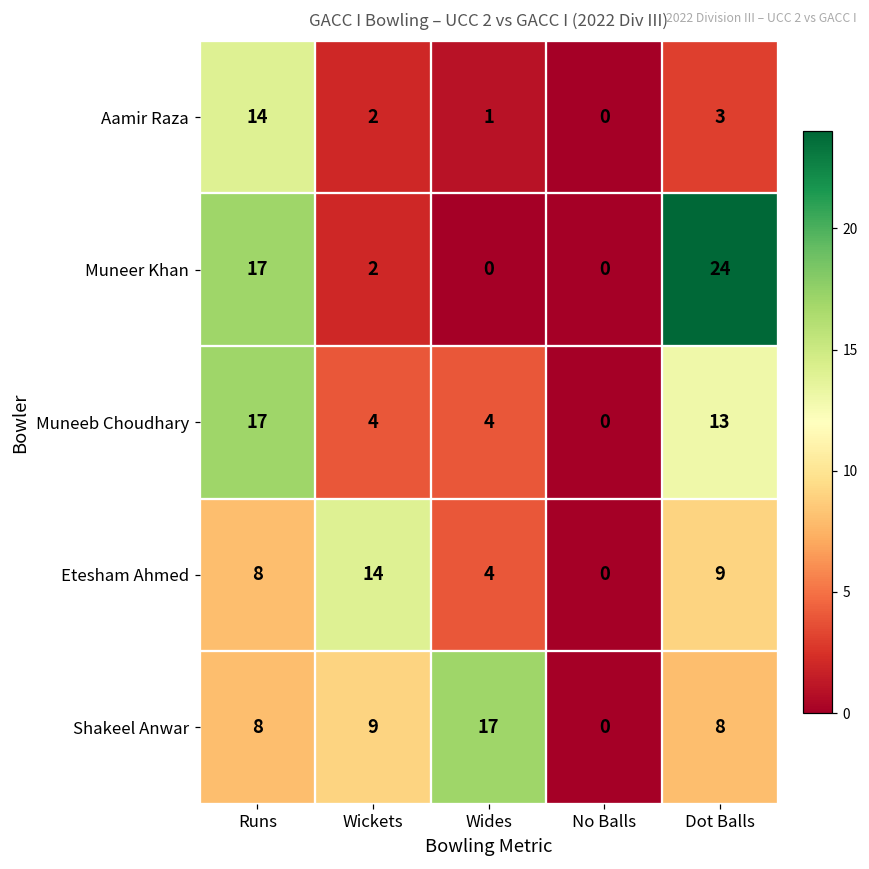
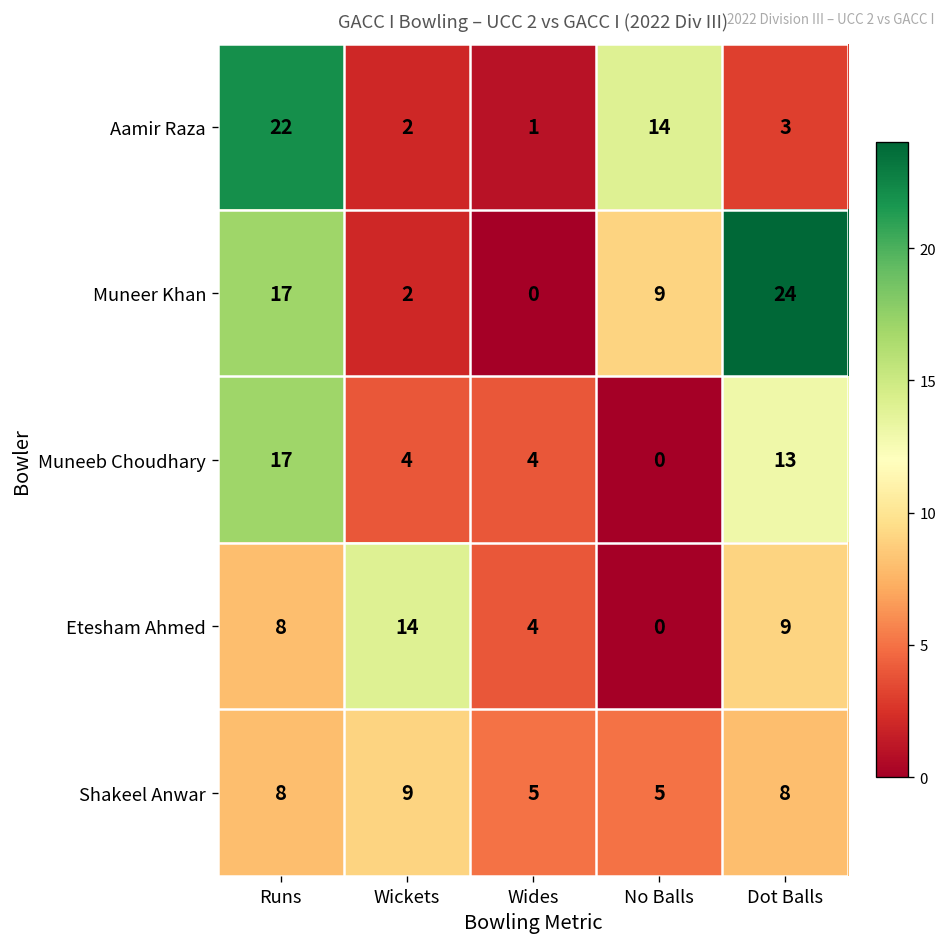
Aamir Raza, Runs: 14 -> 22
Aamir Raza, No Balls: 0 -> 14
Muneer Khan, No Balls: 0 -> 9
Shakeel Anwar, Wides: 17 -> 5
Shakeel Anwar, No Balls: 0 -> 5
